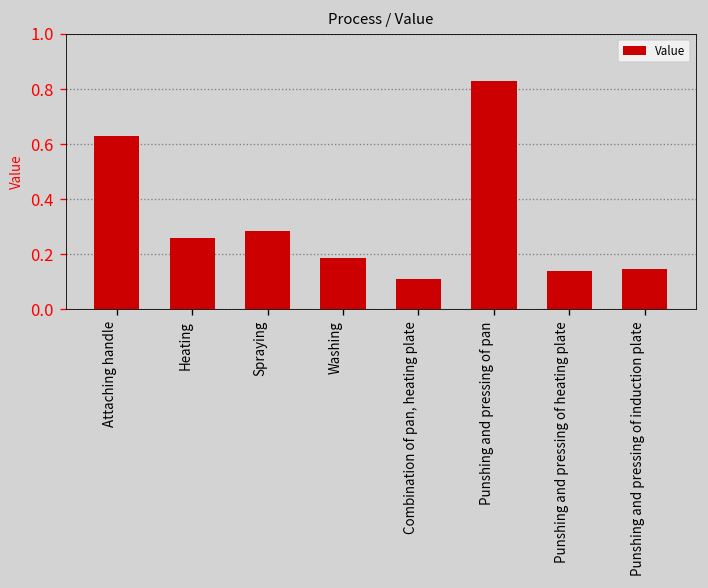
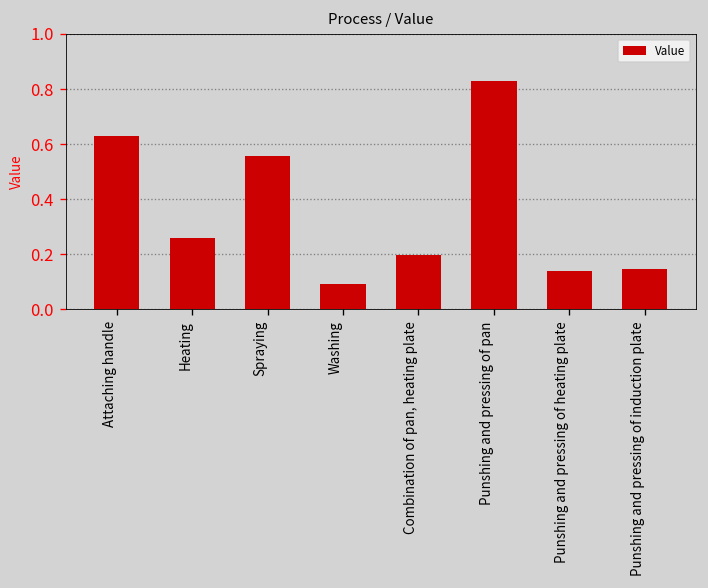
Spraying: 0.28 -> 0.56
Washing: 0.19 -> 0.09
Combination of pan, heating plate: 0.11 -> 0.20
